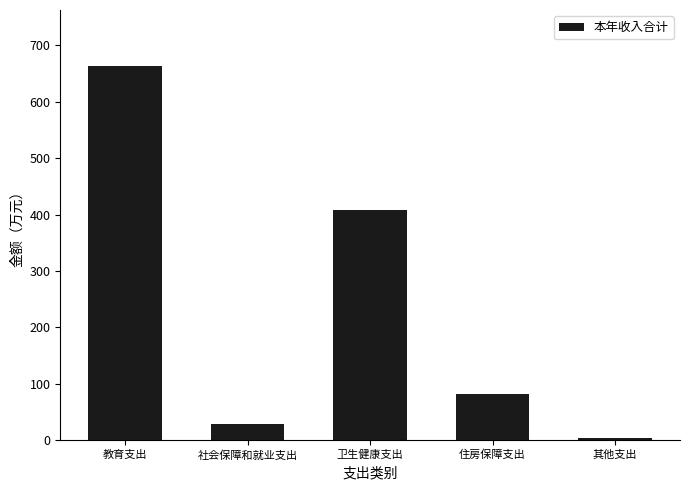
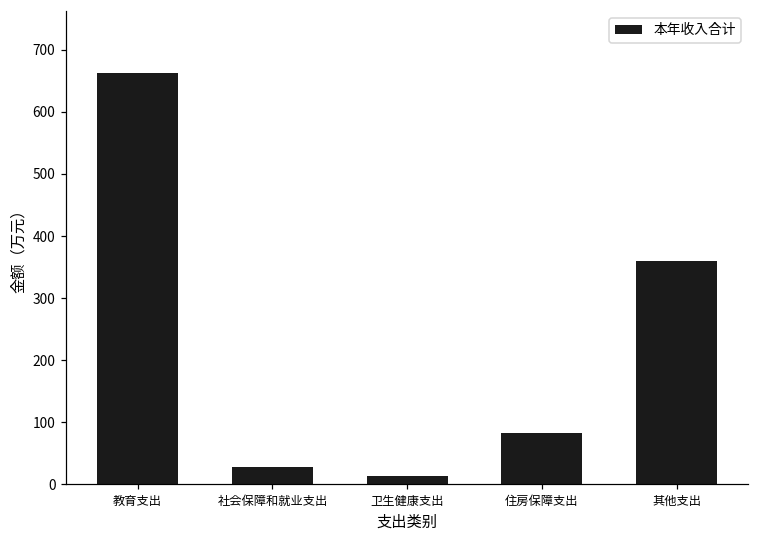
卫生健康支出: 410 -> 10
其他支出: 0 -> 360
